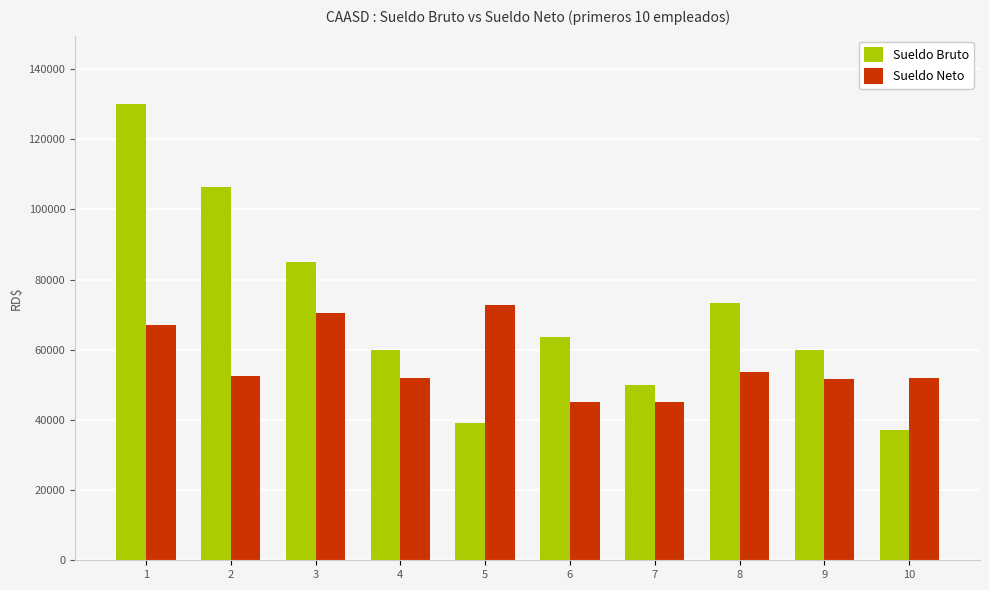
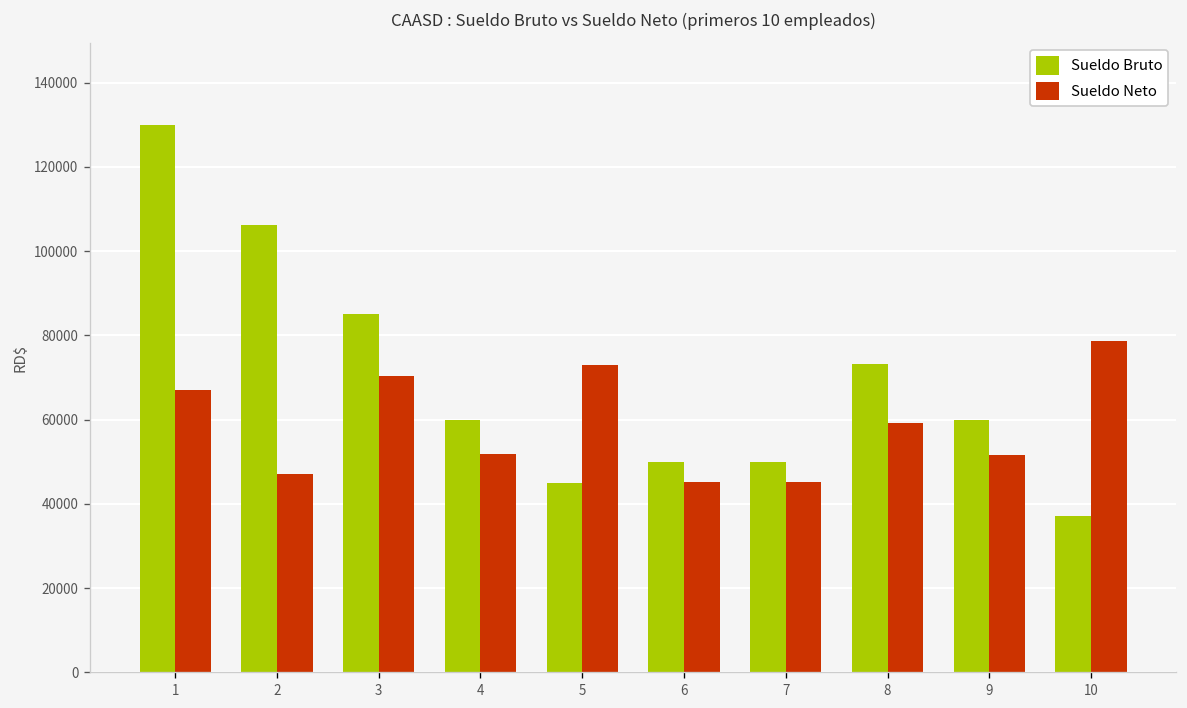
Sueldo Neto, 2: 52000 -> 47000
Sueldo Bruto, 5: 39000 -> 45000
Sueldo Bruto, 6: 63000 -> 50000
Sueldo Neto, 8: 54000 -> 59000
Sueldo Neto, 10: 52000 -> 79000
